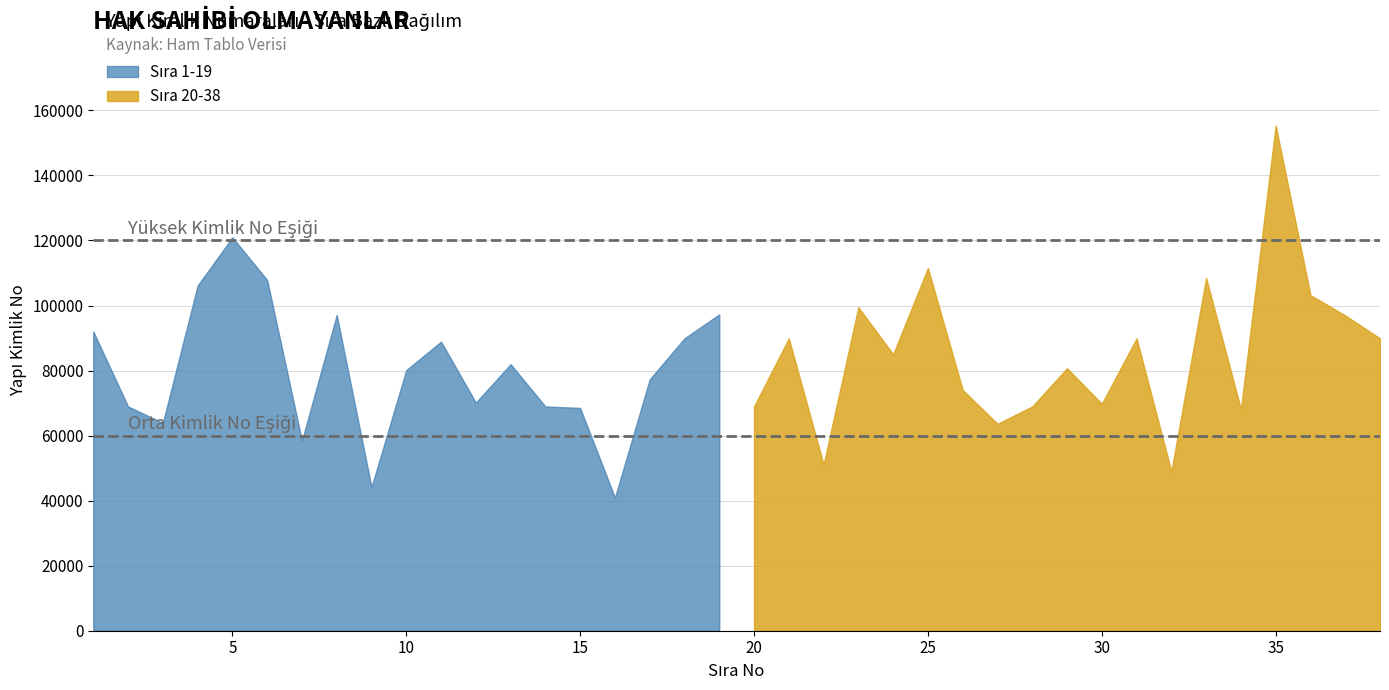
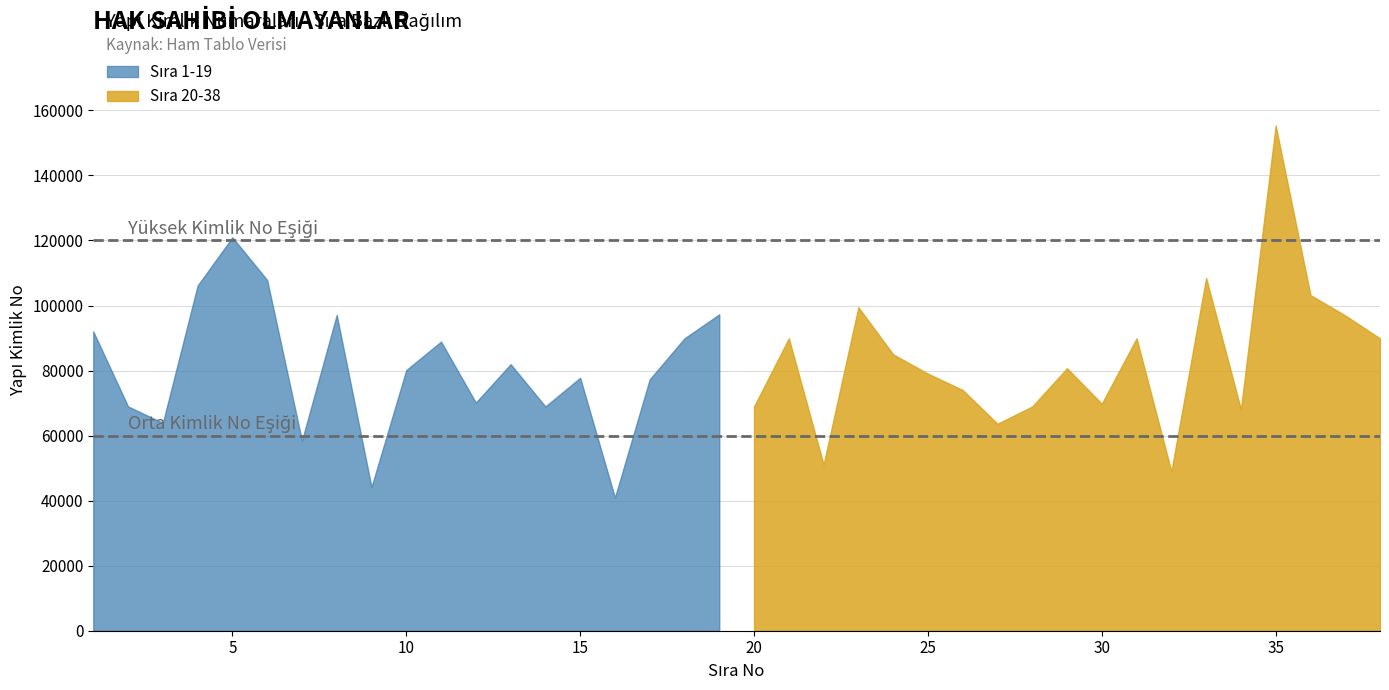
Sıra 1-19, 15: 69000 -> 78000
Sıra 20-38, 25: 112000 -> 79000
